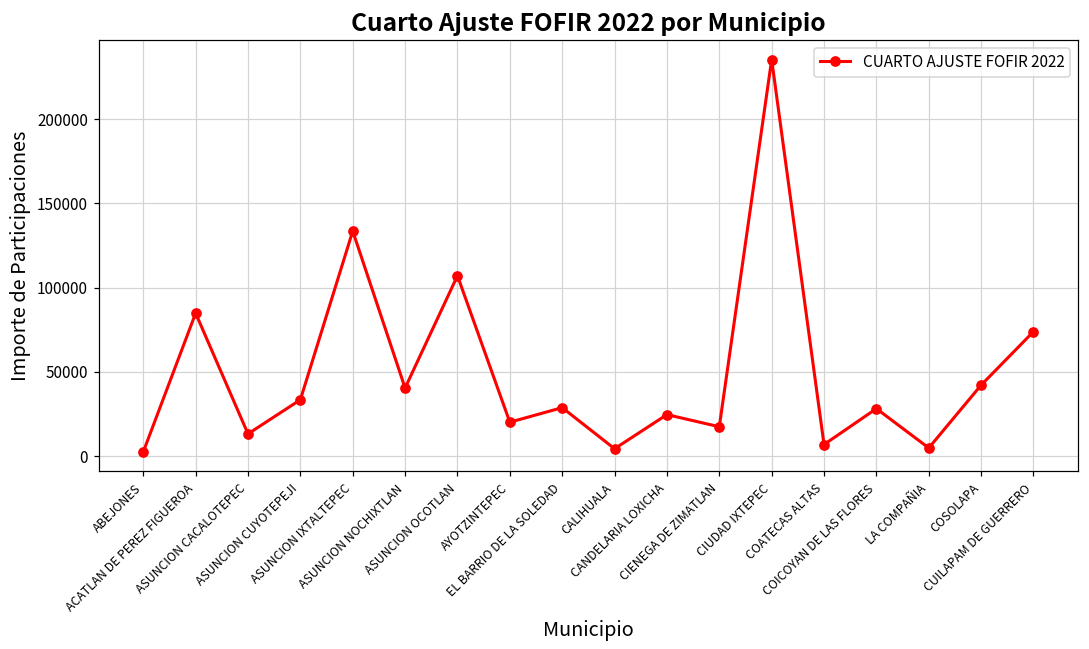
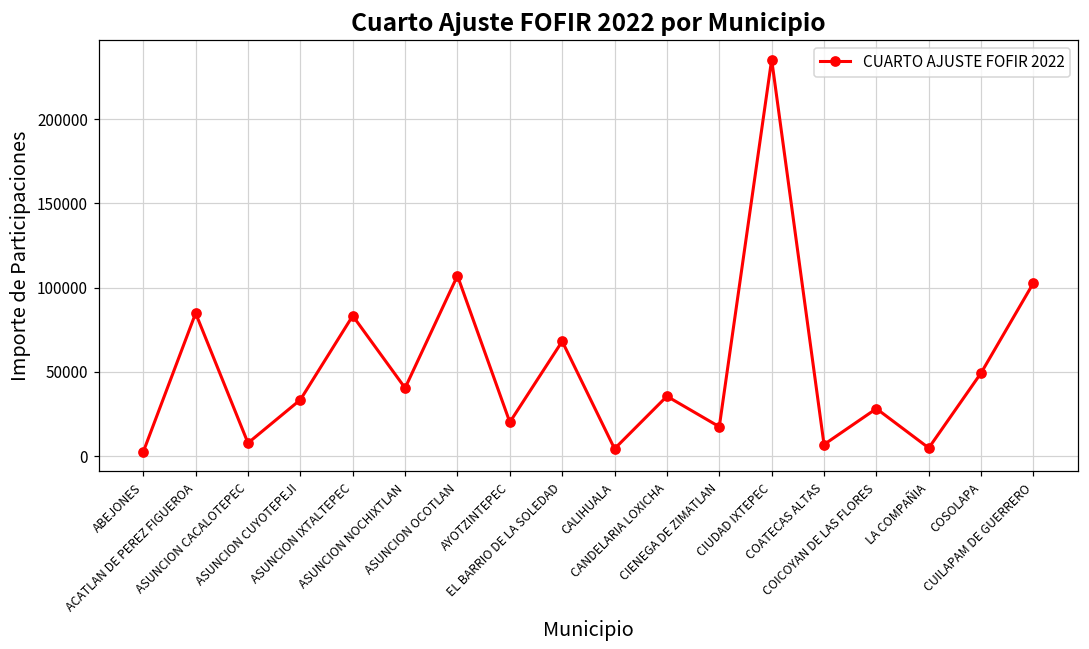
ASUNCION CACALOTEPEC: 13000 -> 8000
ASUNCION IXTALTEPEC: 134000 -> 83000
EL BARRIO DE LA SOLEDAD: 29000 -> 68000
CANDELARIA LOXICHA: 25000 -> 36000
COSOLAPA: 42000 -> 49000
CUILAPAM DE GUERRERO: 74000 -> 103000
